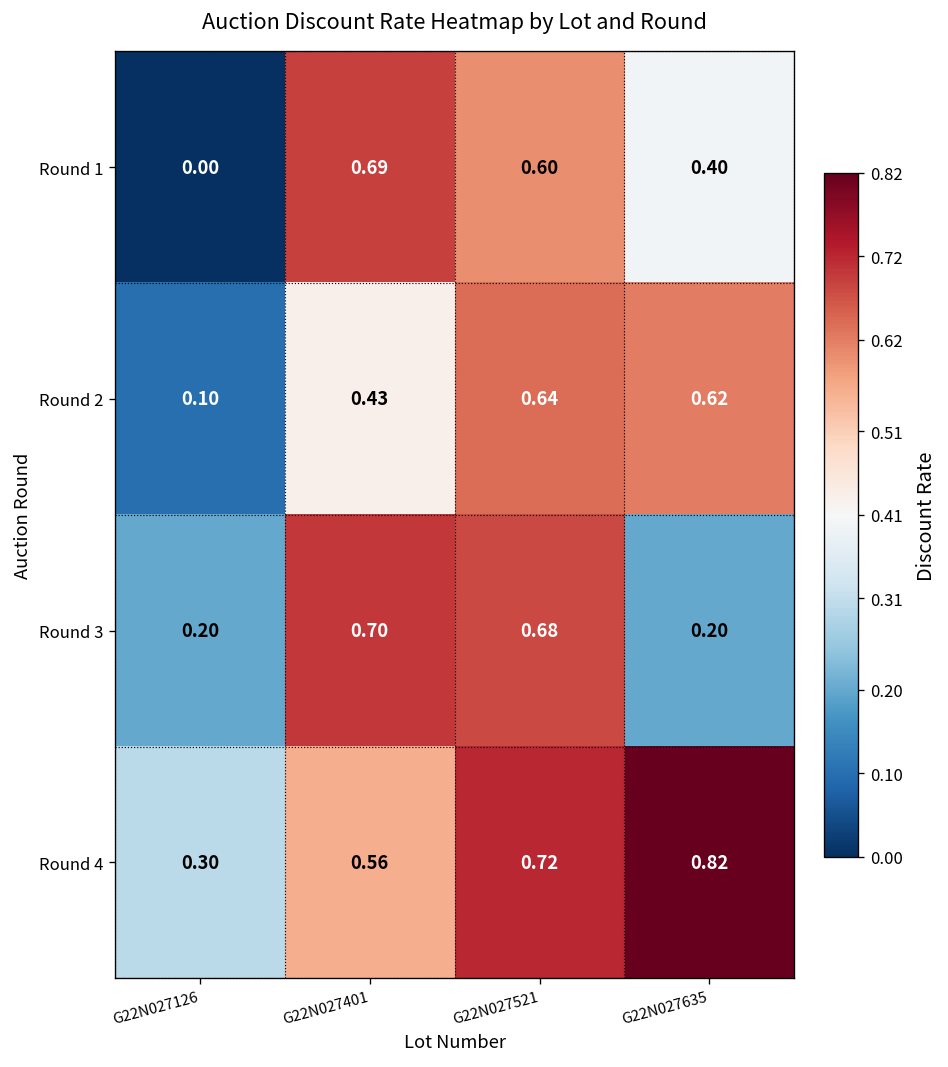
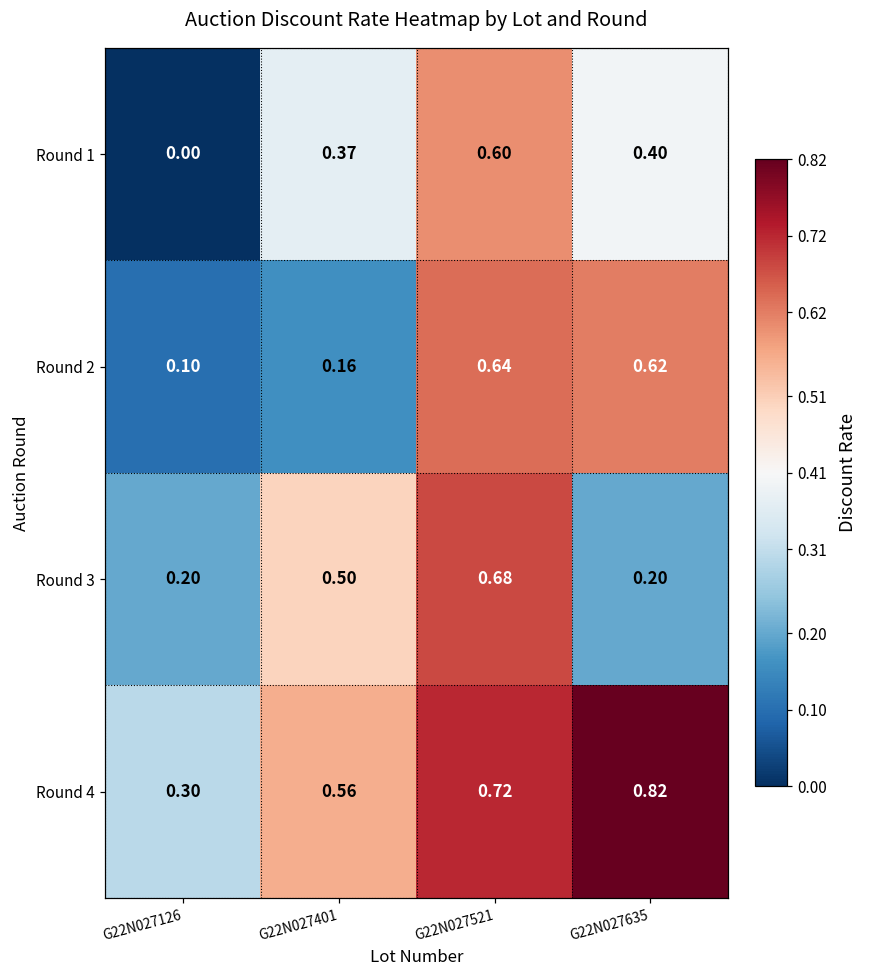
Round 1, G22N027401: 0.69 -> 0.37
Round 2, G22N027401: 0.43 -> 0.16
Round 3, G22N027401: 0.70 -> 0.50
